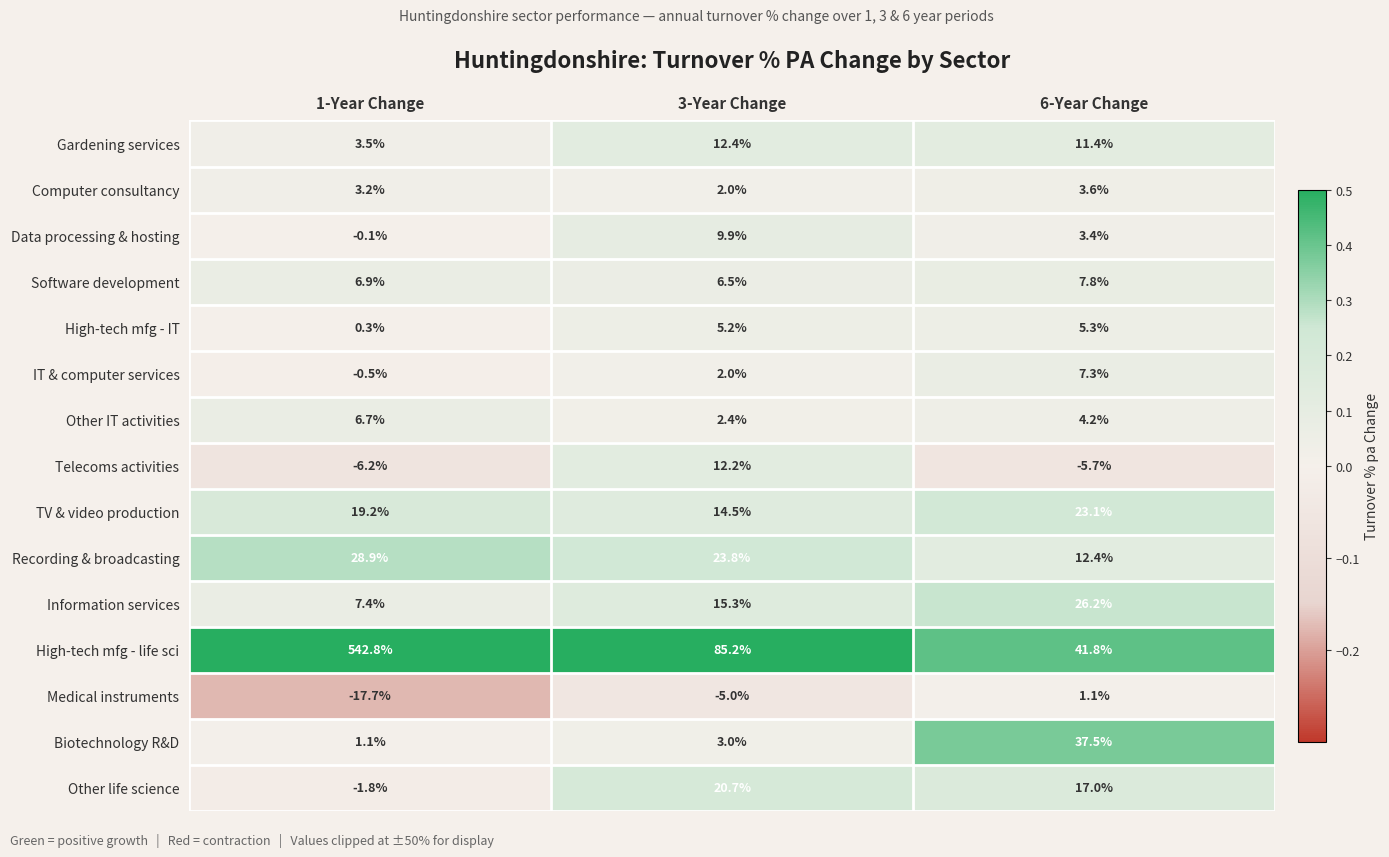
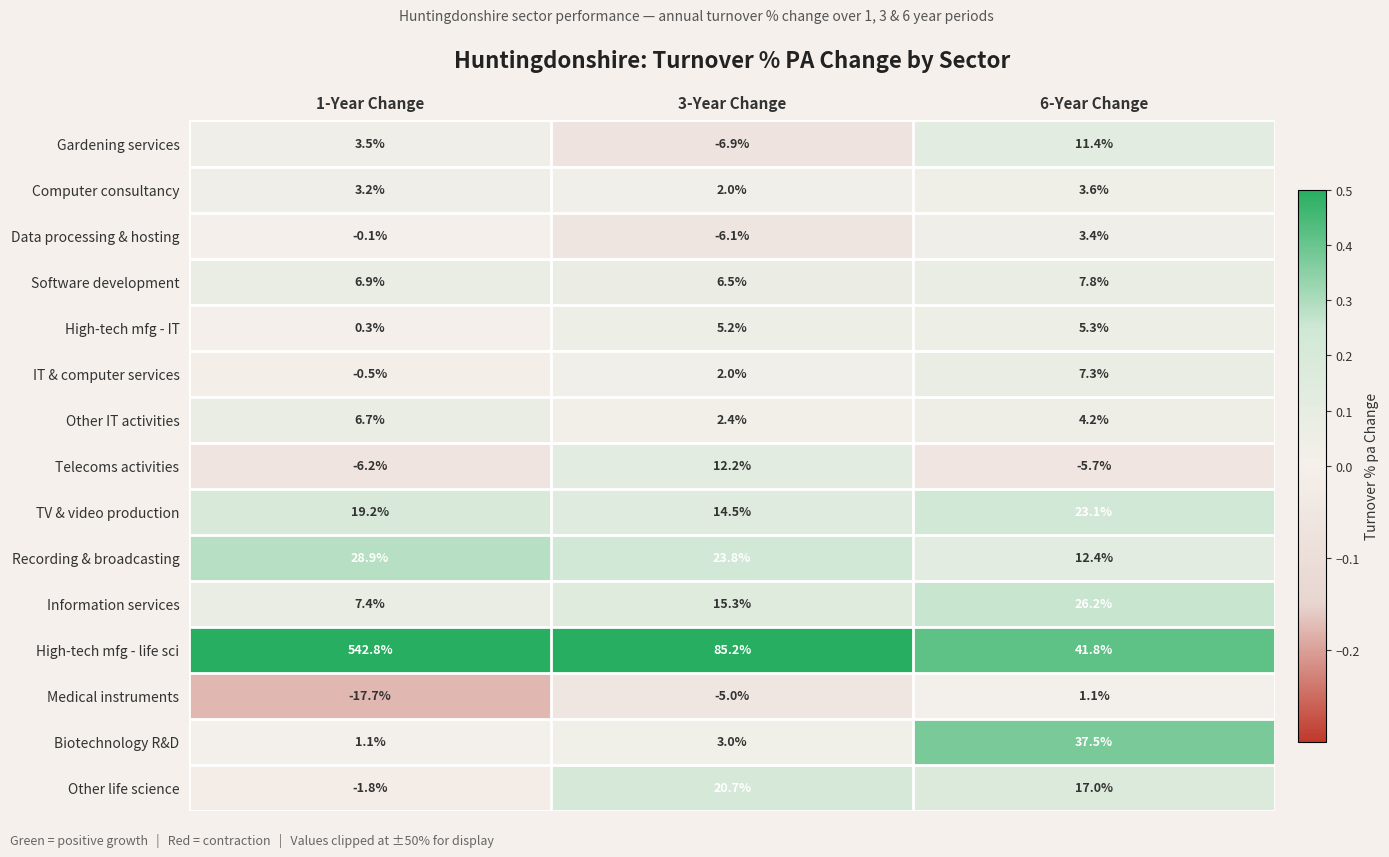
Gardening services, 3-Year Change: 12.4% -> -6.9%
Data processing & hosting, 3-Year Change: 9.9% -> -6.1%
